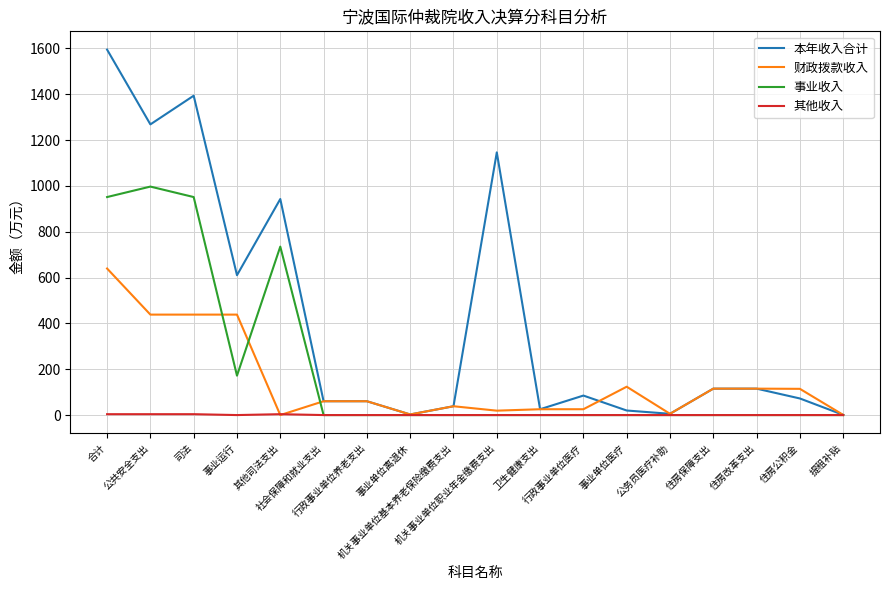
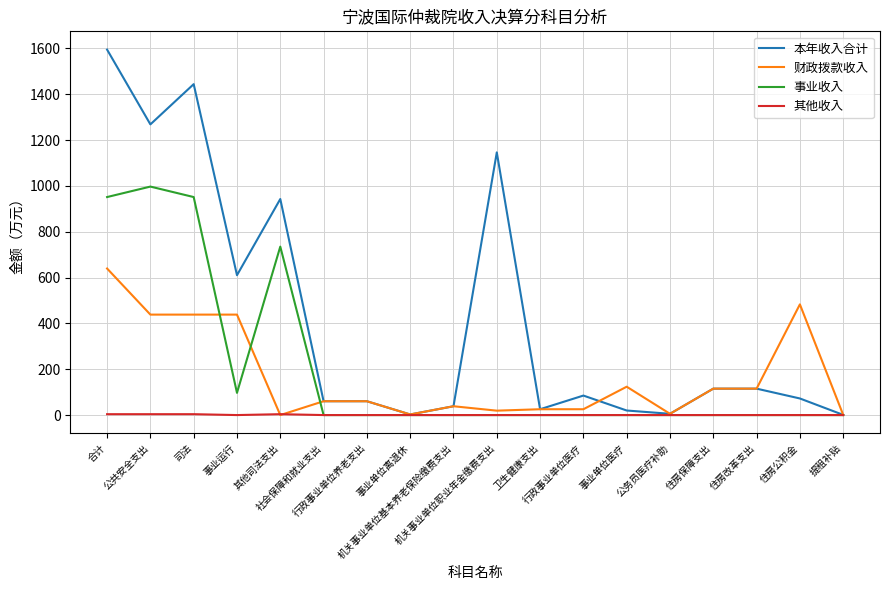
本年收入合计, 司法: 1390 -> 1440
事业收入, 事业运行: 170 -> 100
财政拨款收入, 住房公积金: 110 -> 480
